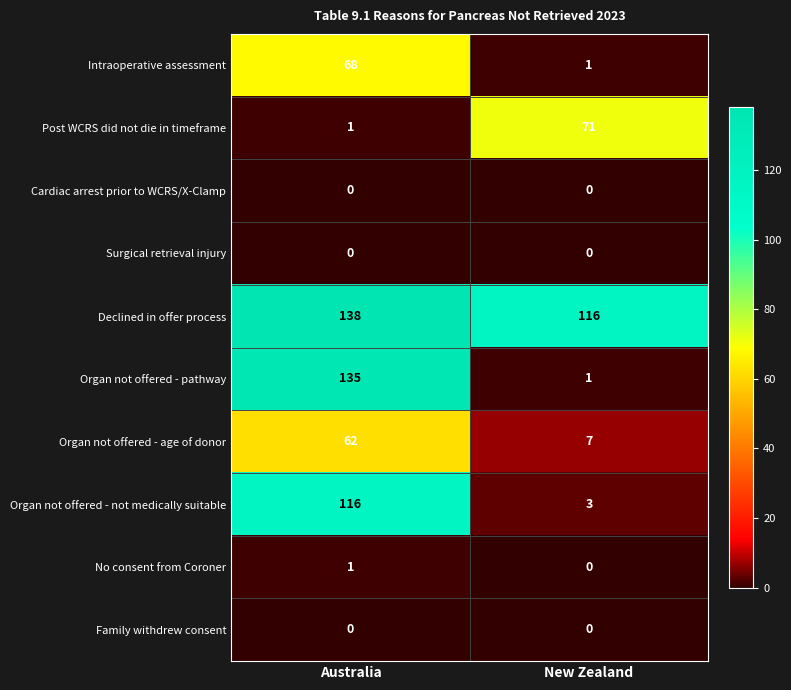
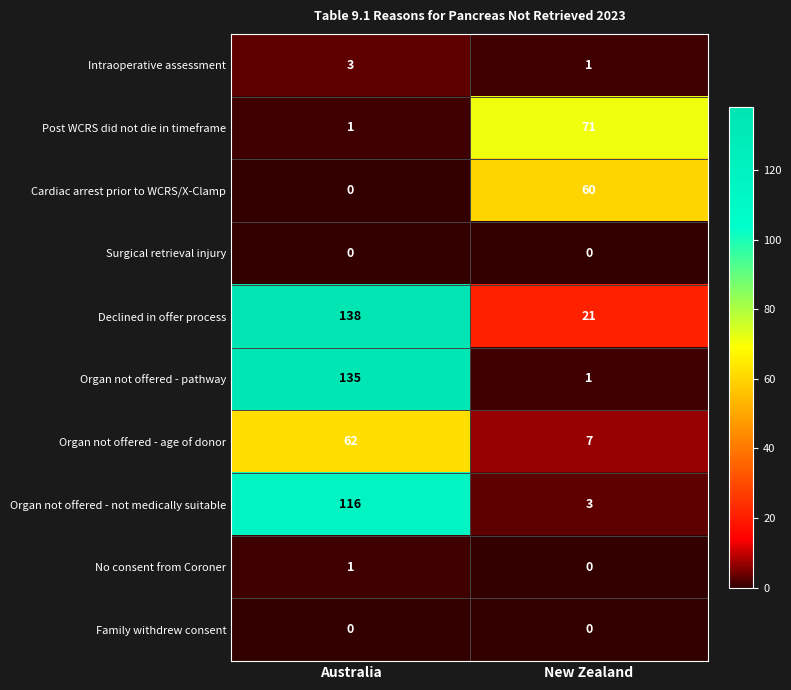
Intraoperative assessment, Australia: 68 -> 3
Cardiac arrest prior to WCRS/X-Clamp, New Zealand: 0 -> 60
Declined in offer process, New Zealand: 116 -> 21
